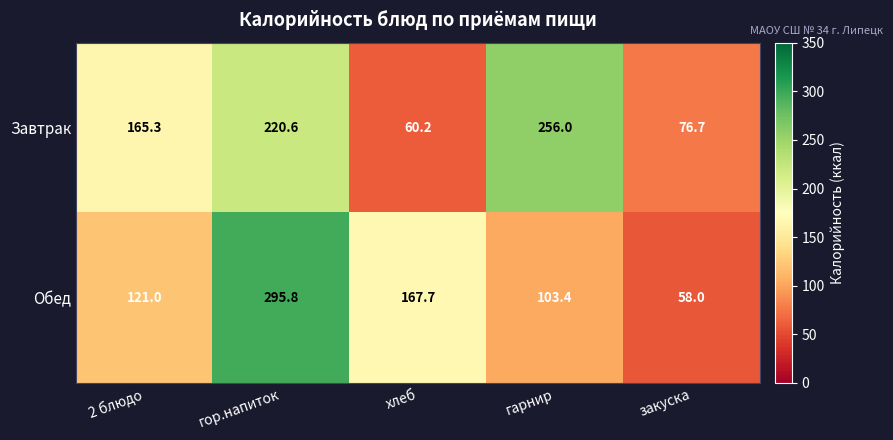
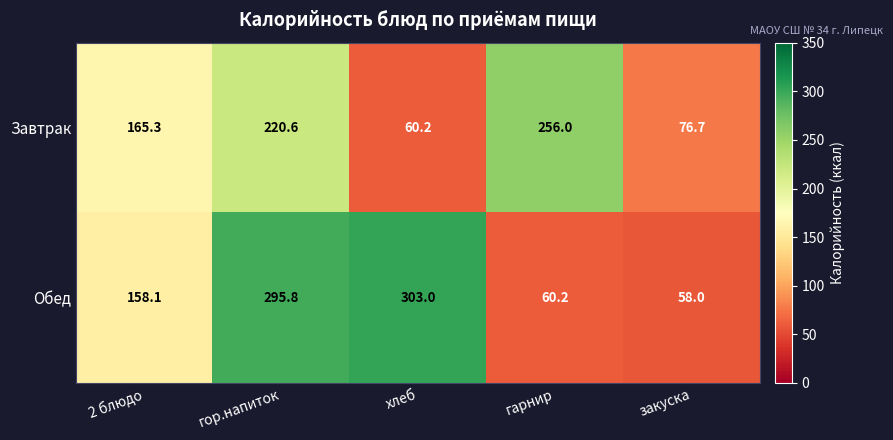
Обед, 2 блюдо: 121.0 -> 158.1
Обед, хлеб: 167.7 -> 303.0
Обед, гарнир: 103.4 -> 60.2
